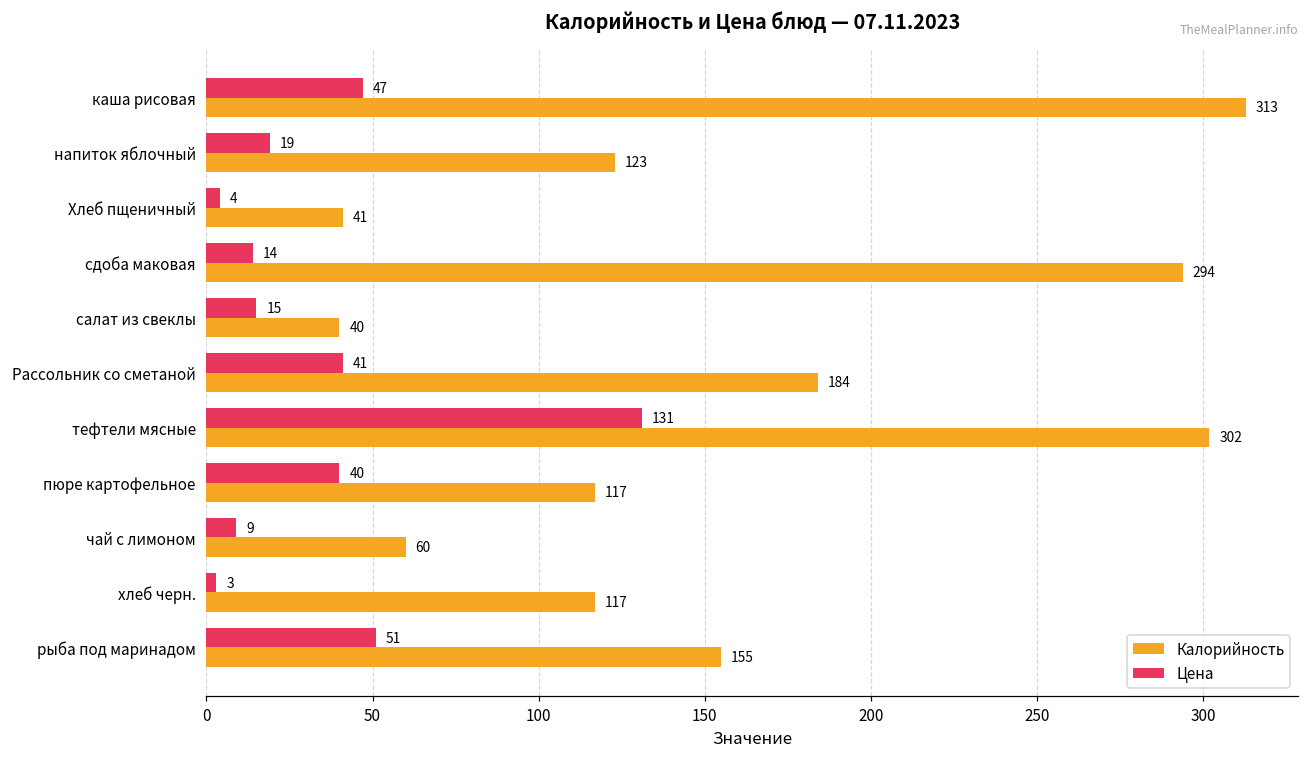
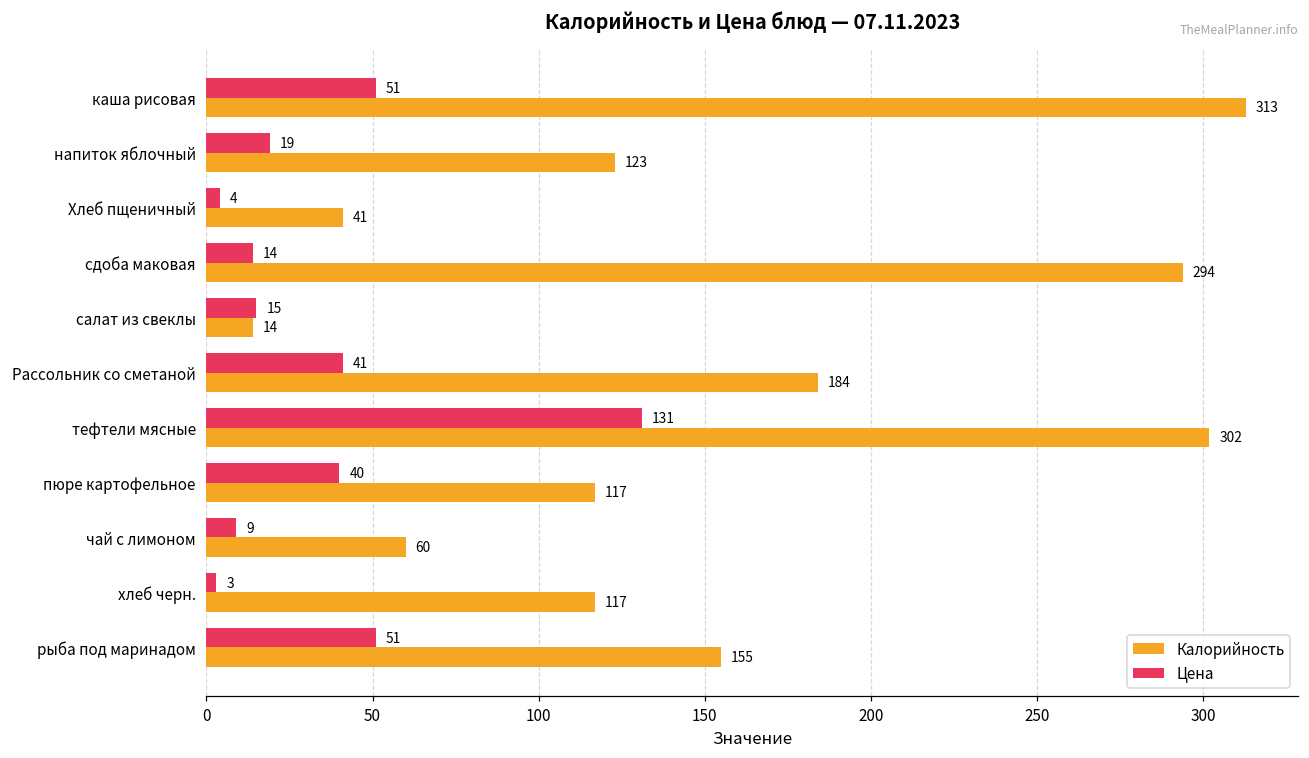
Цена, каша рисовая: 47 -> 51
Калорийность, салат из свеклы: 40 -> 14
